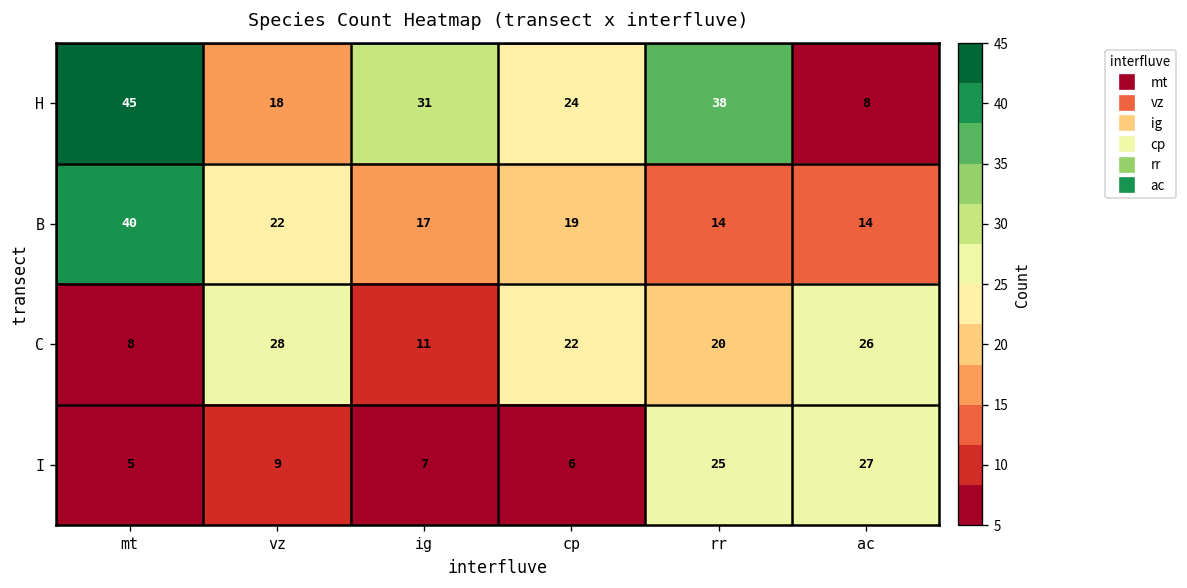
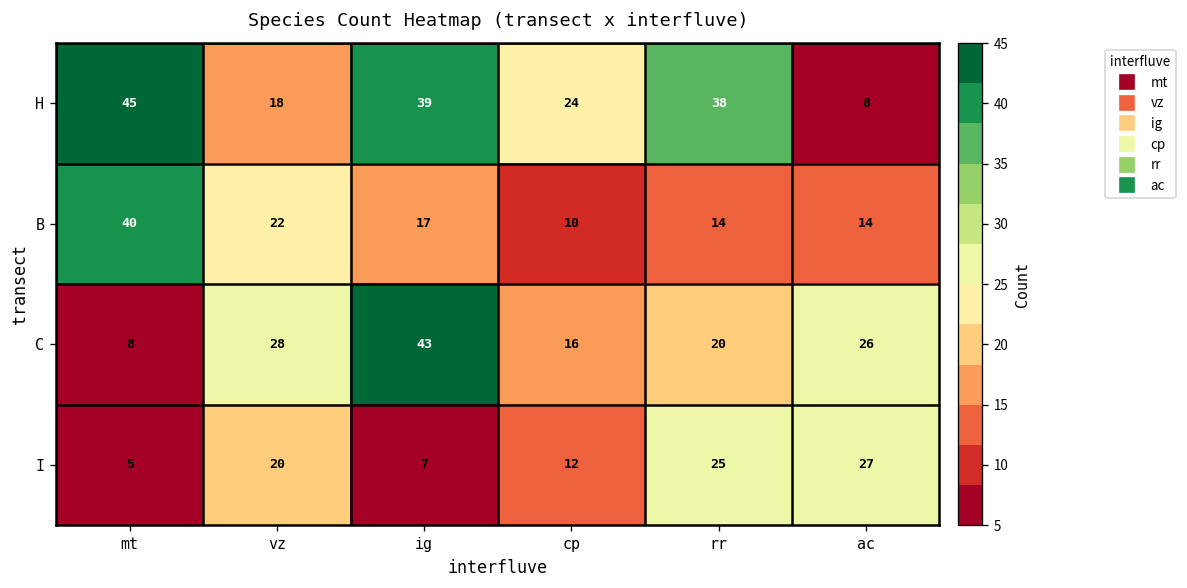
H, ig: 31 -> 39
B, cp: 19 -> 10
C, ig: 11 -> 43
C, cp: 22 -> 16
I, vz: 9 -> 20
I, cp: 6 -> 12
